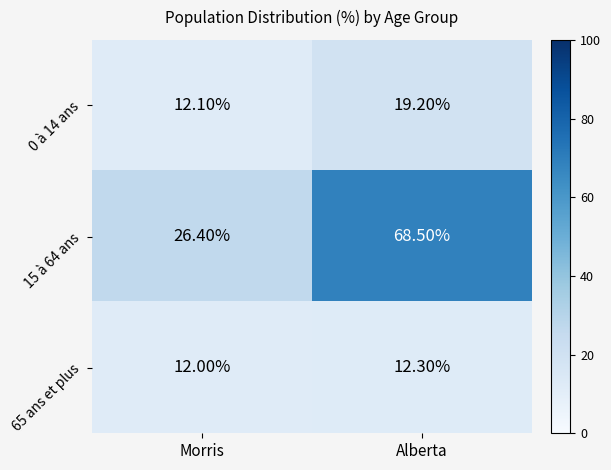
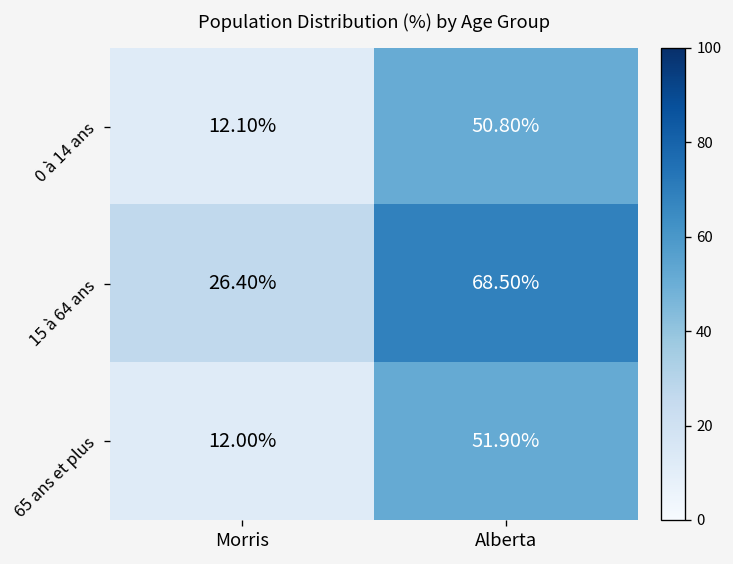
0 à 14 ans, Alberta: 19.20% -> 50.80%
65 ans et plus, Alberta: 12.30% -> 51.90%
